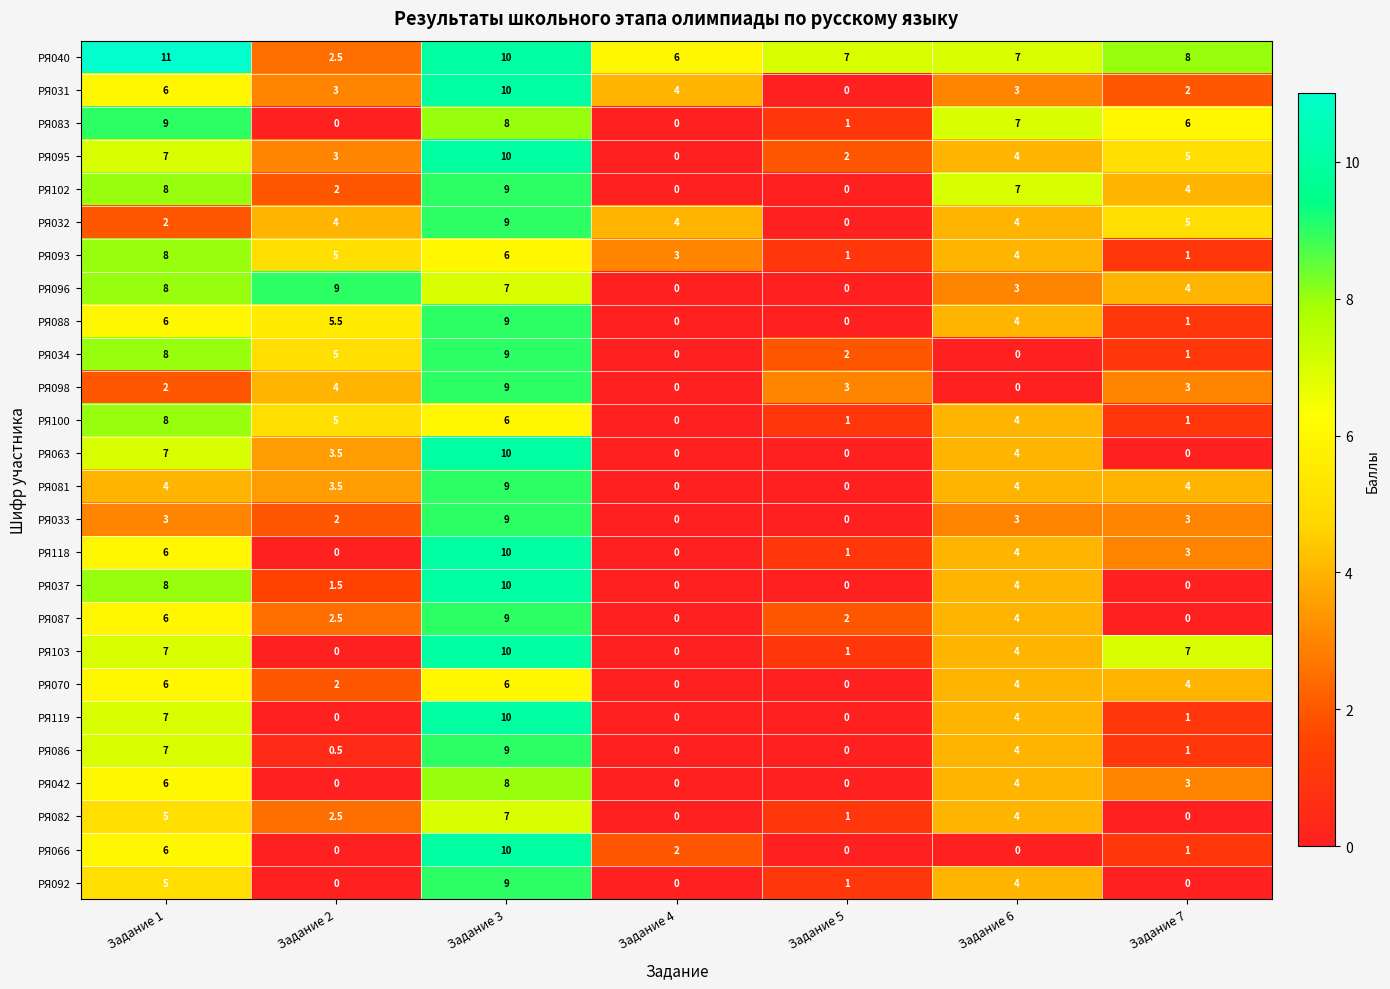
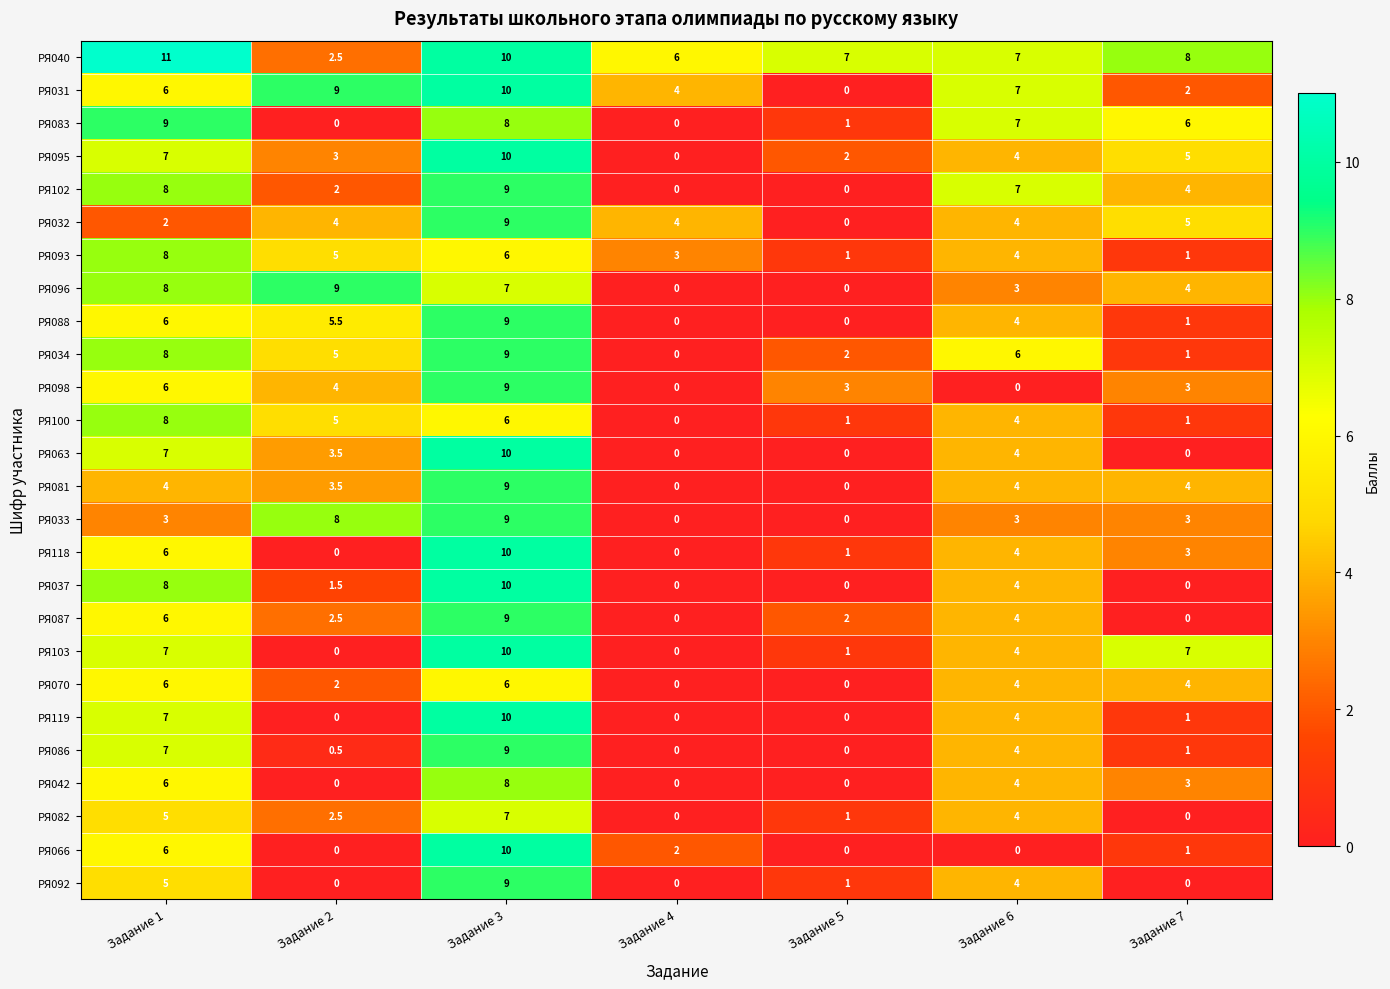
РЯ031, Задание 2: 3 -> 9
РЯ031, Задание 6: 3 -> 7
РЯ034, Задание 6: 0 -> 6
РЯ098, Задание 1: 2 -> 6
РЯ033, Задание 2: 2 -> 8
